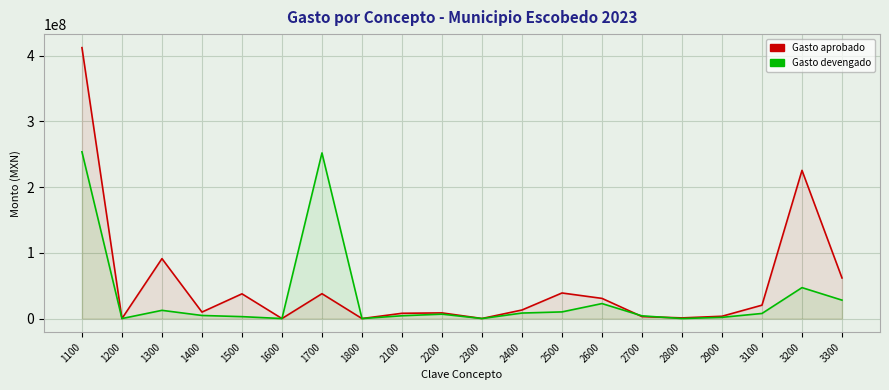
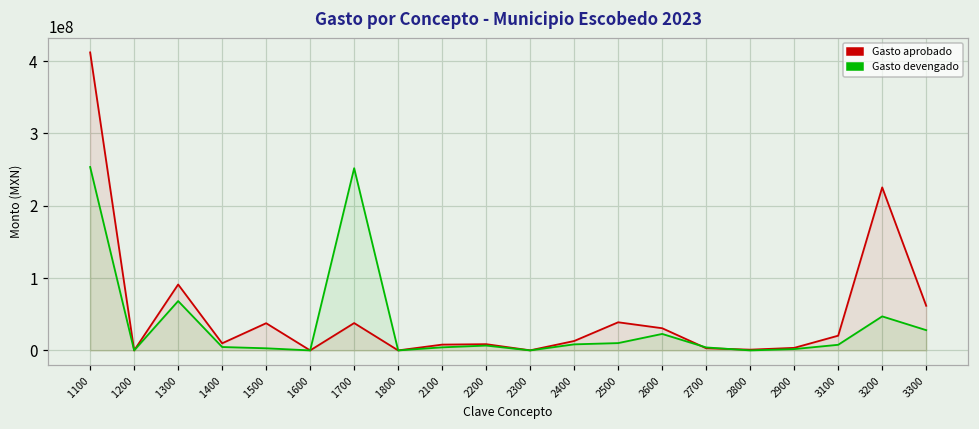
Gasto devengado, 1300: 10000000 -> 70000000
